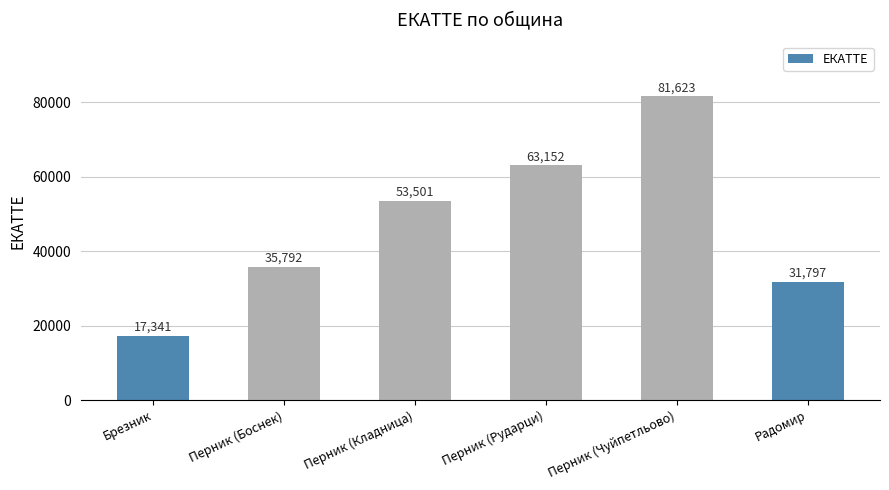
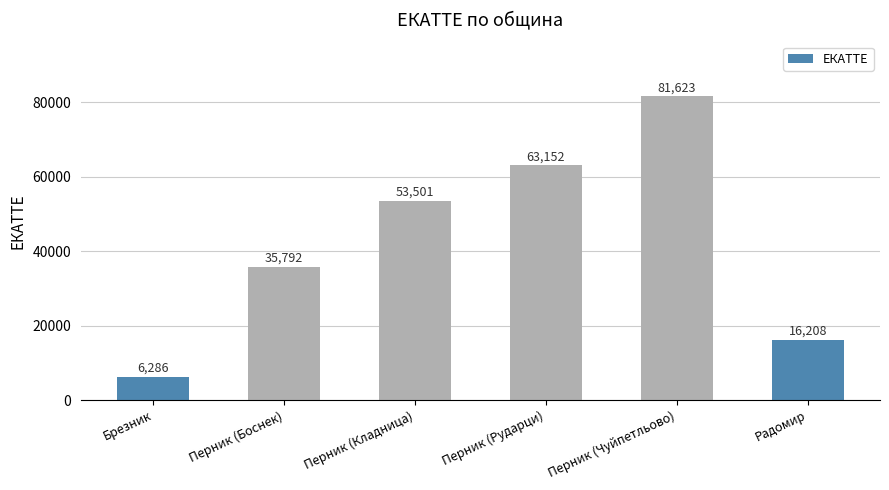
Брезник: 17,341 -> 6,286
Радомир: 31,797 -> 16,208
